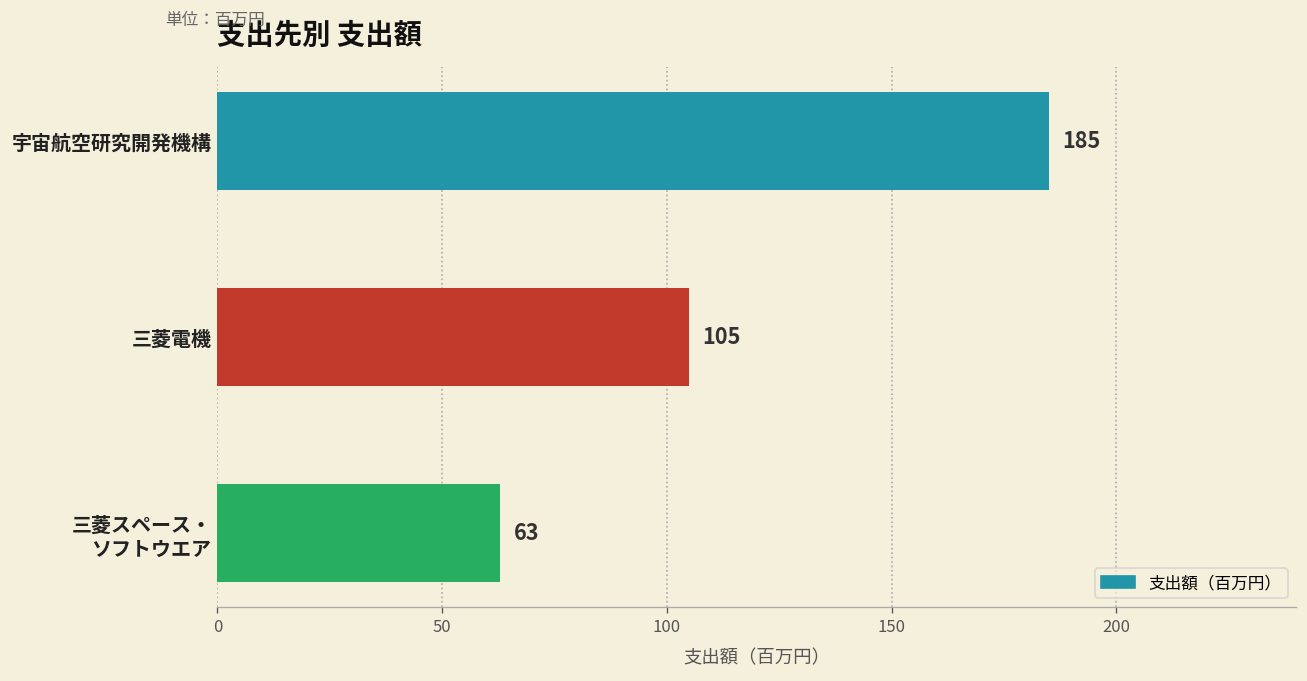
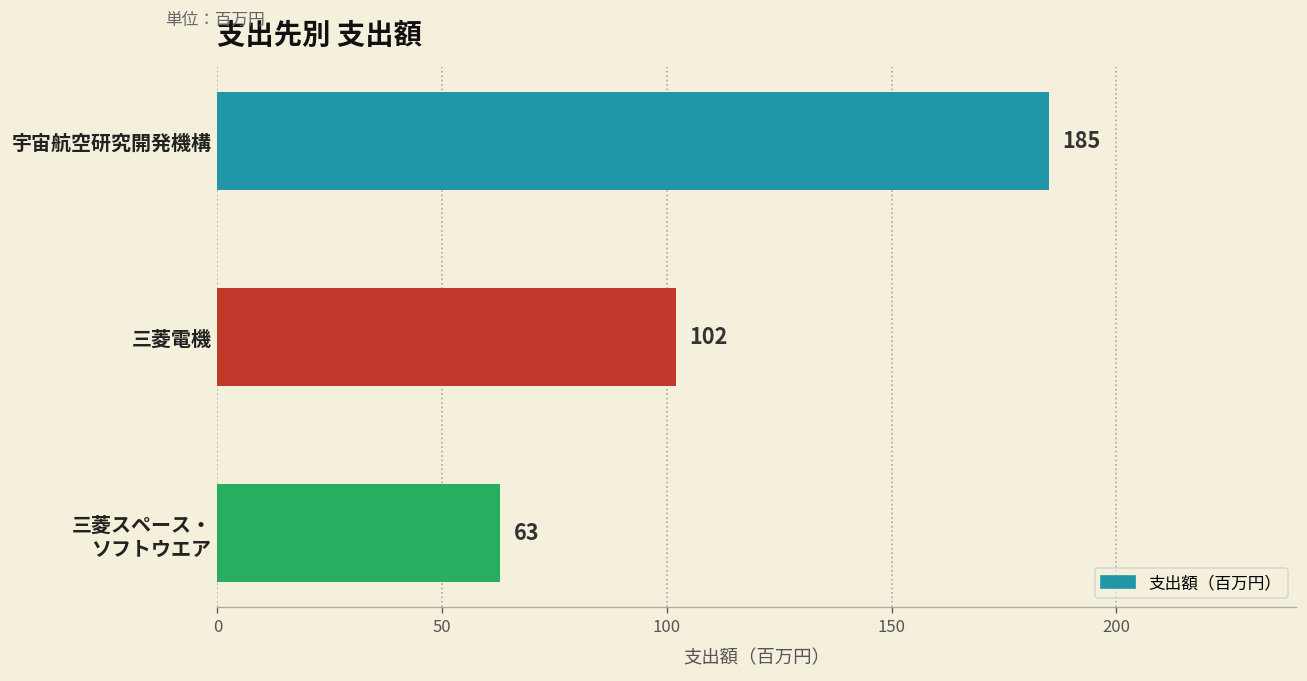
三菱電機: 105 -> 102
